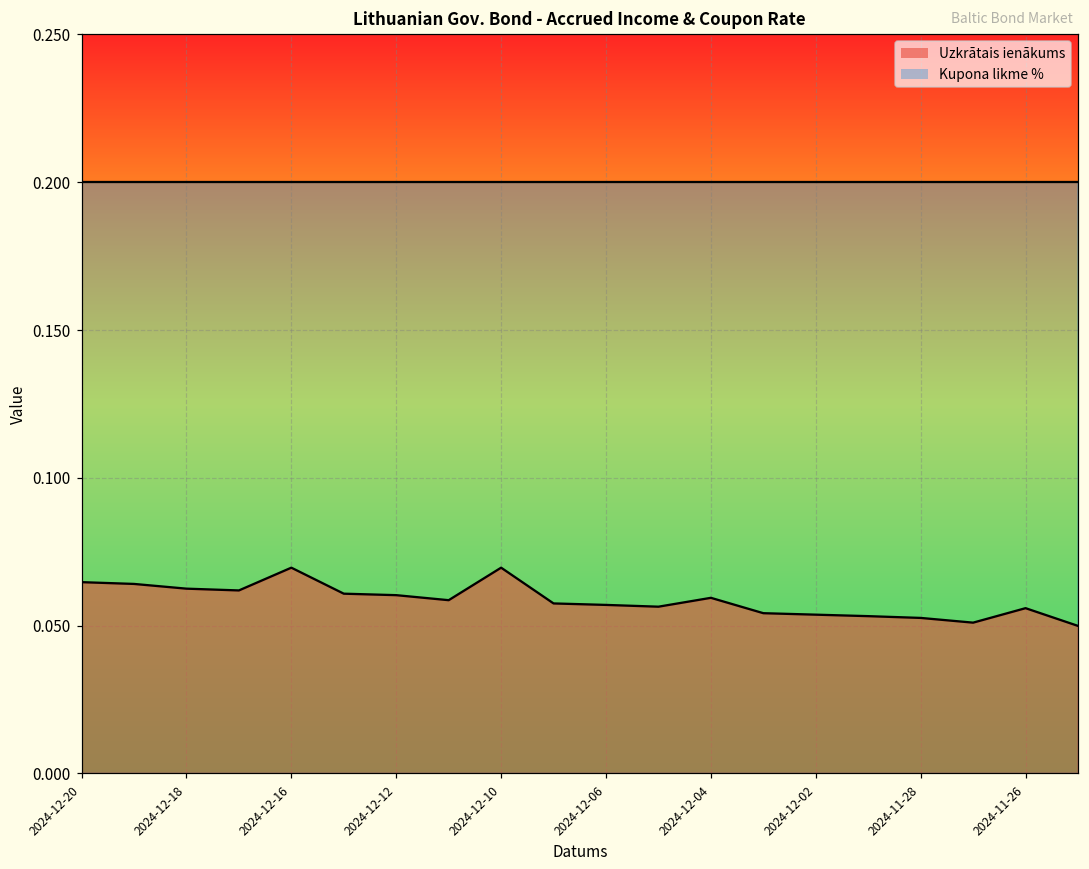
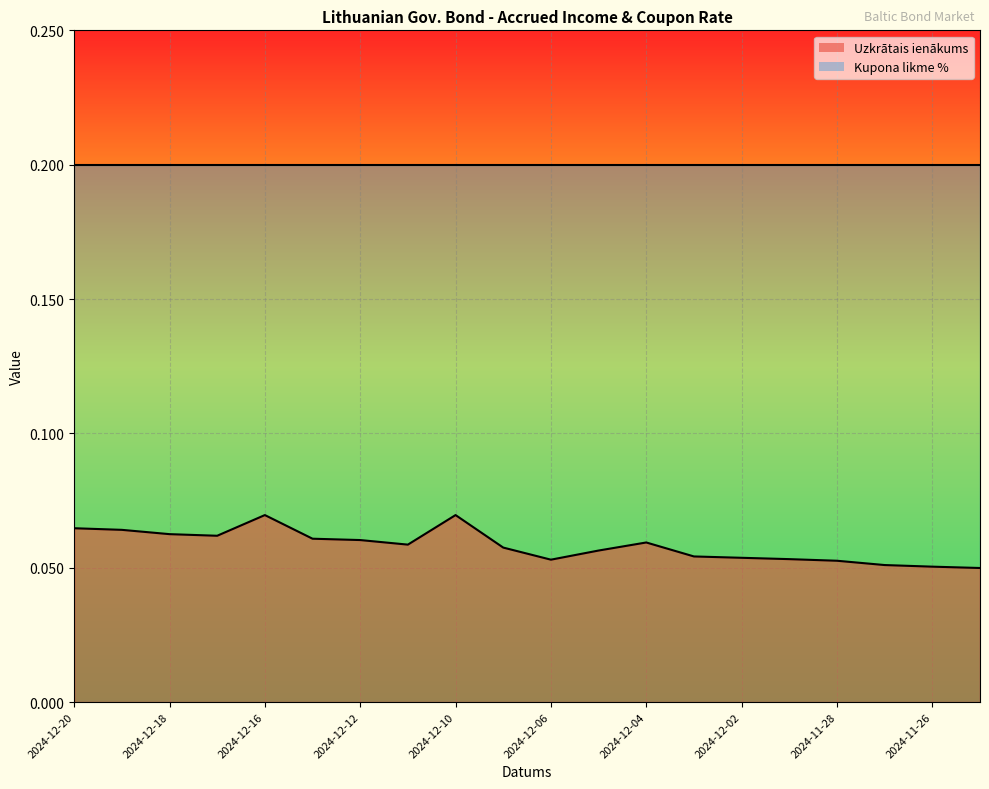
Uzkrātais ienākums, 2024-12-06: 0.057 -> 0.053
Uzkrātais ienākums, 2024-11-26: 0.056 -> 0.050
